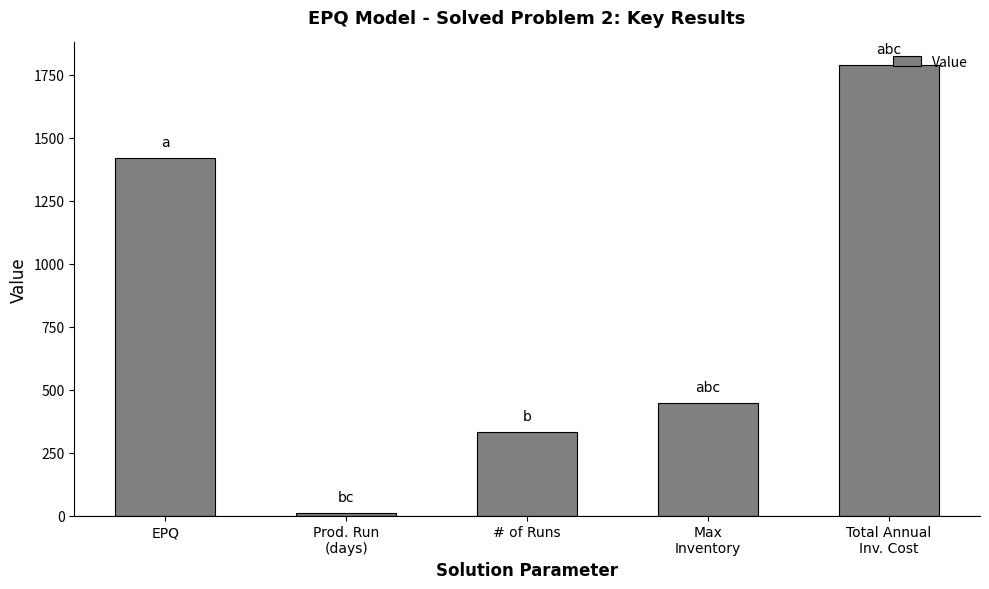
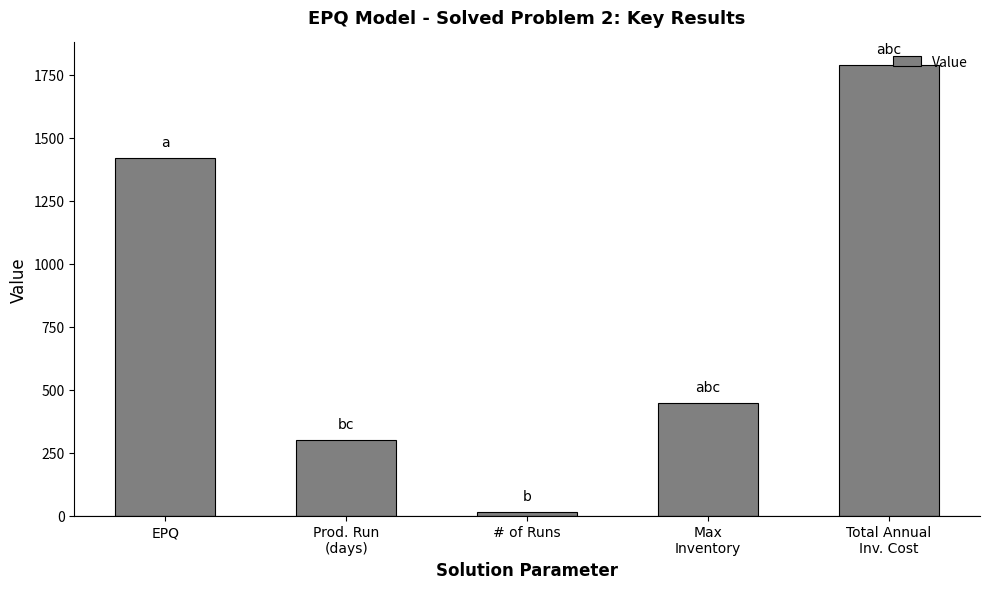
Prod. Run (days): 10 -> 300
# of Runs: 330 -> 10
